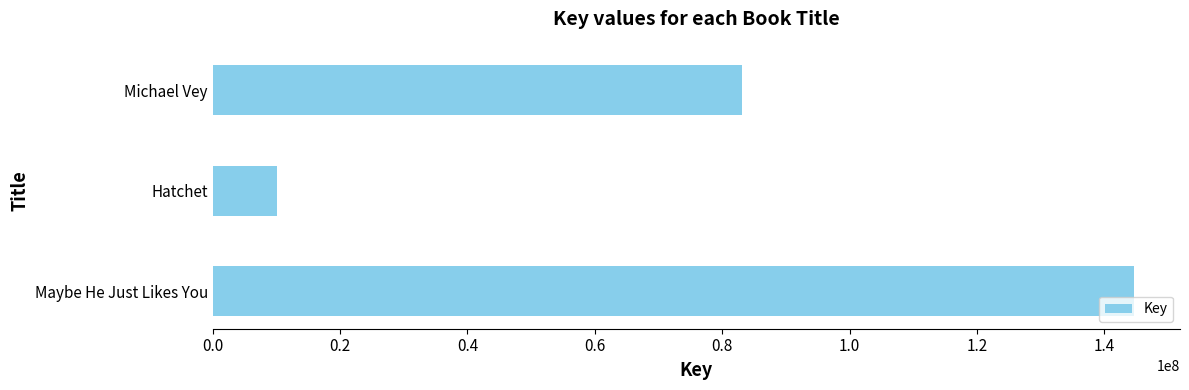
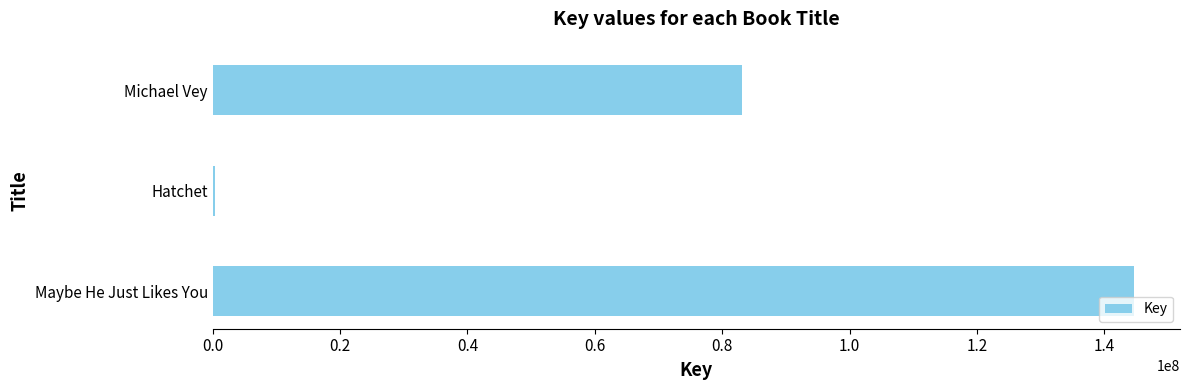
Hatchet: 10000000 -> 0
